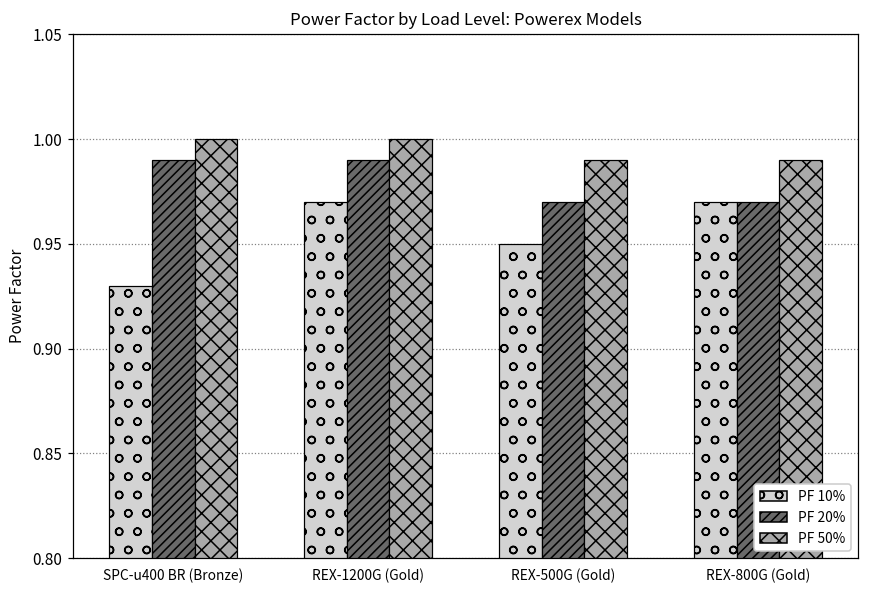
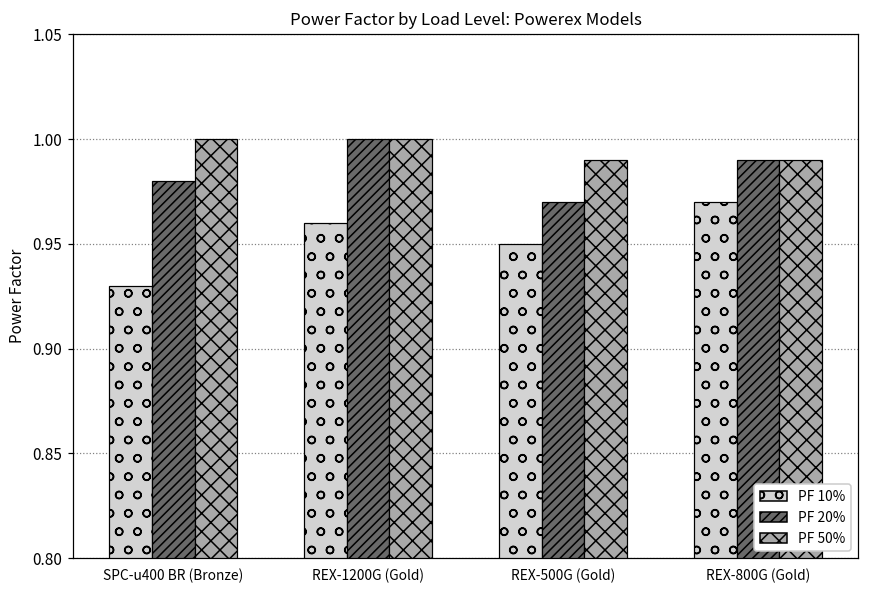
PF 20%, SPC-u400 BR (Bronze): 0.99 -> 0.98
PF 10%, REX-1200G (Gold): 0.97 -> 0.96
PF 20%, REX-1200G (Gold): 0.99 -> 1.00
PF 20%, REX-800G (Gold): 0.97 -> 0.99
